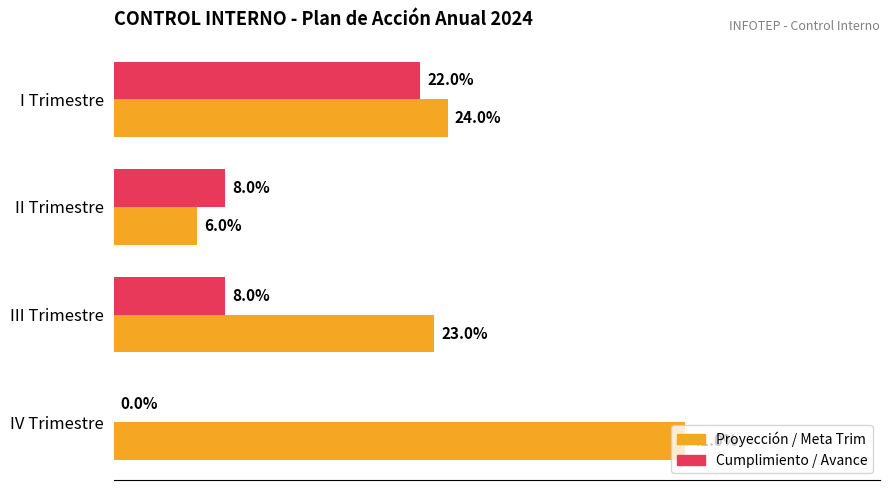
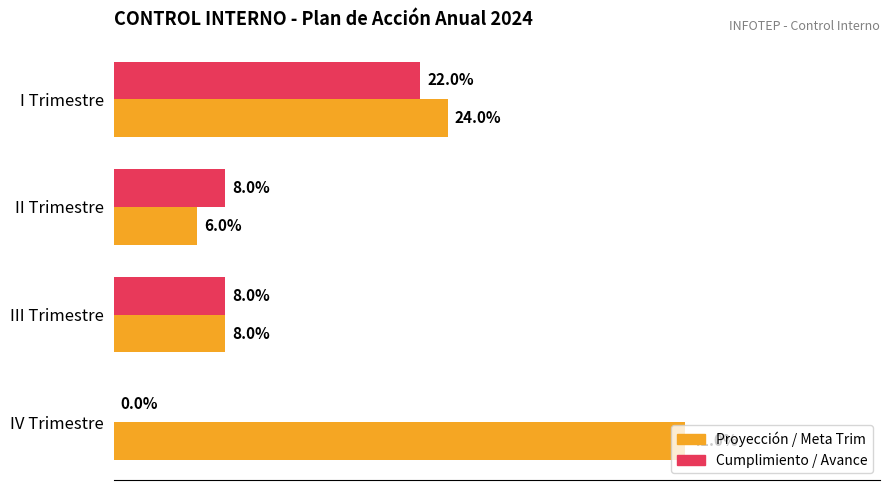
Proyección / Meta Trim, III Trimestre: 23.0% -> 8.0%
